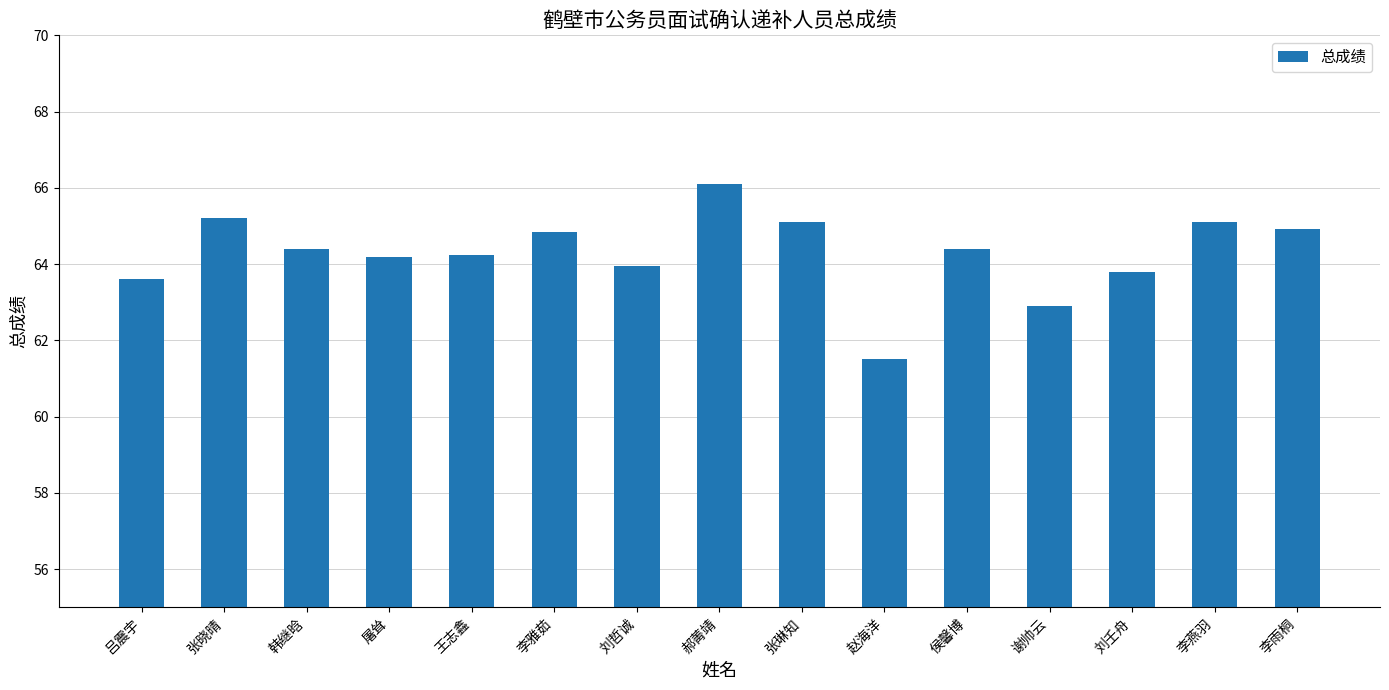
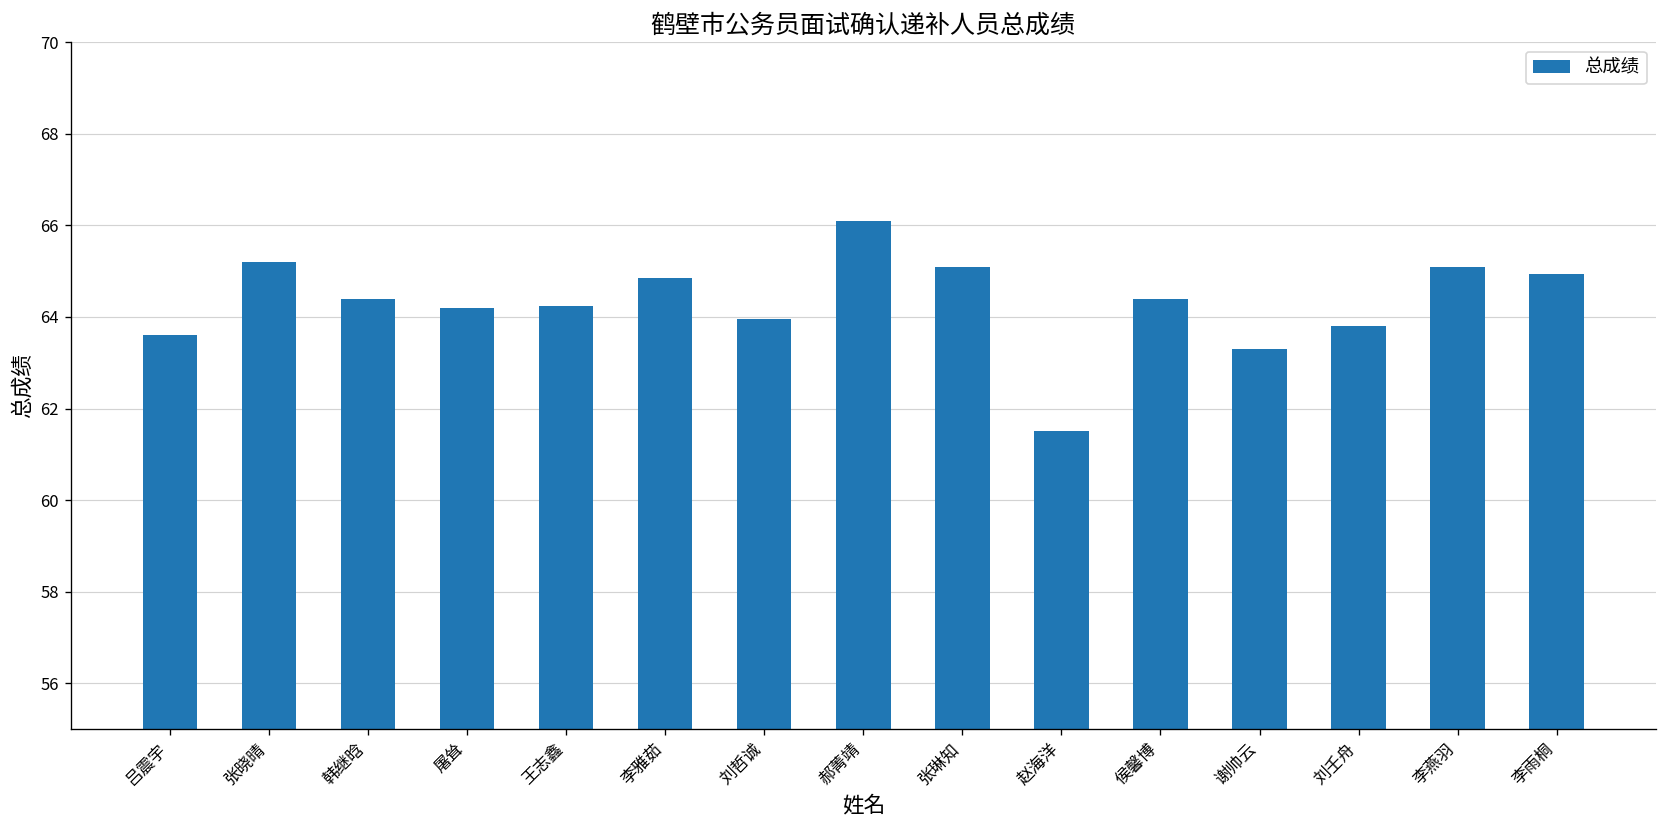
谢帅云: 62.9 -> 63.3
